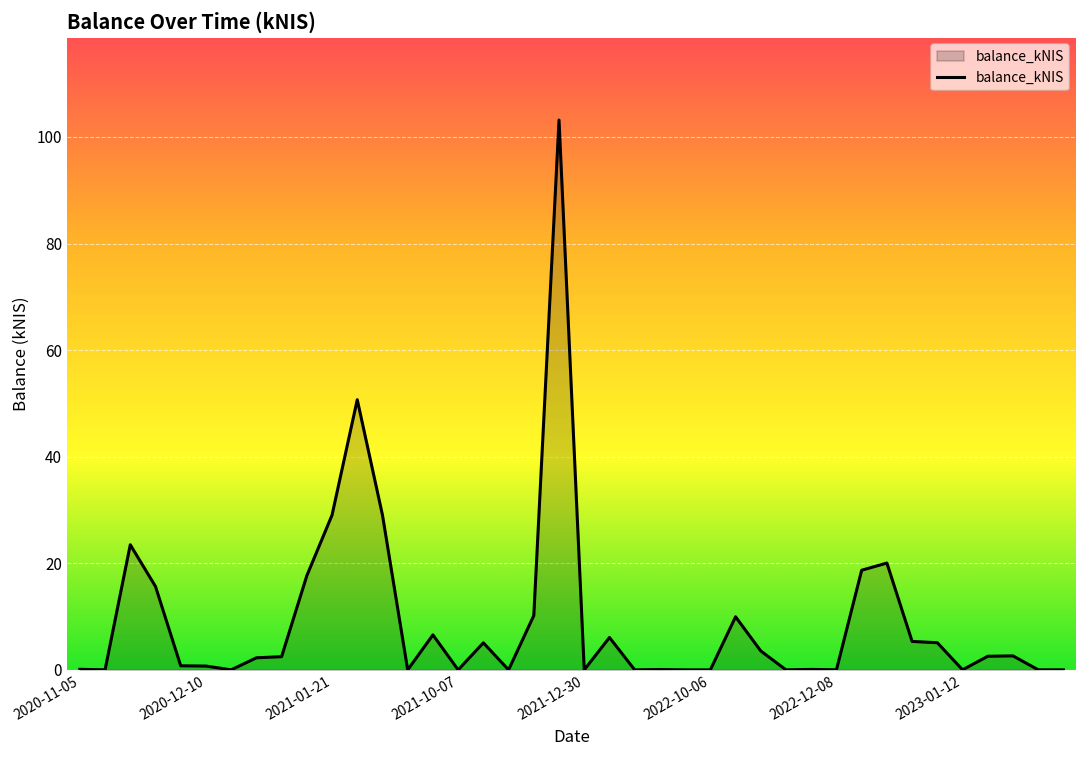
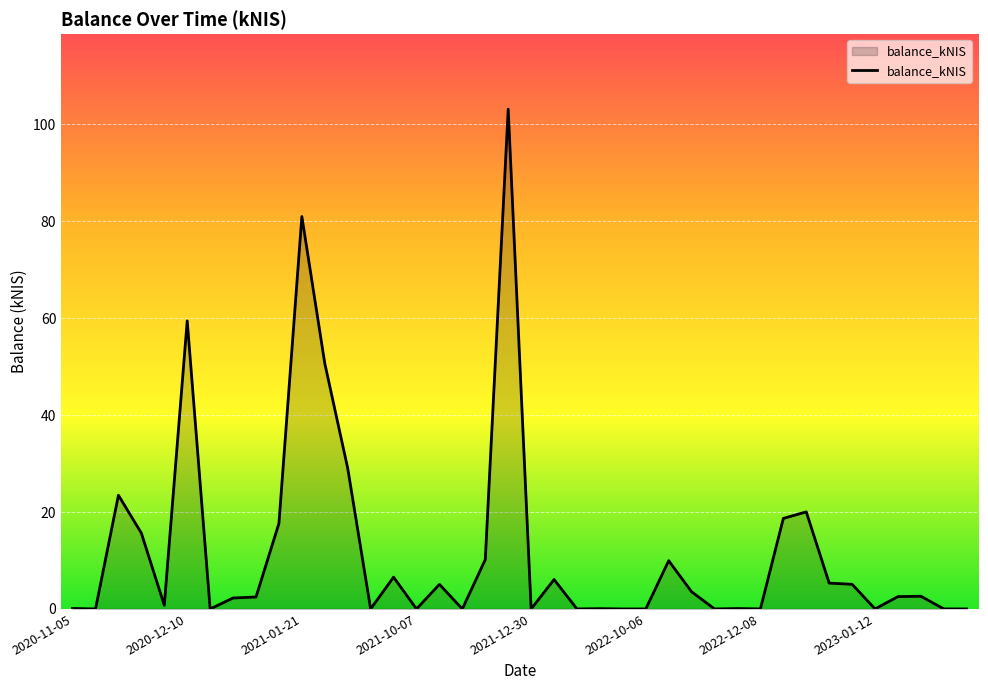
2020-12-10: 1 -> 59
2021-01-21: 29 -> 81
